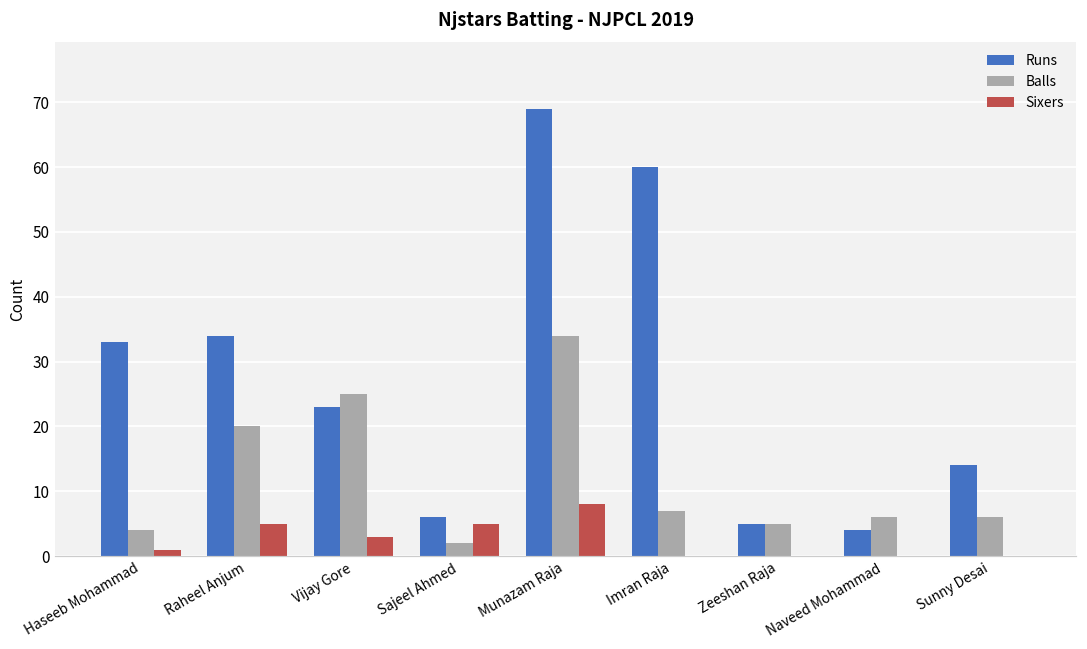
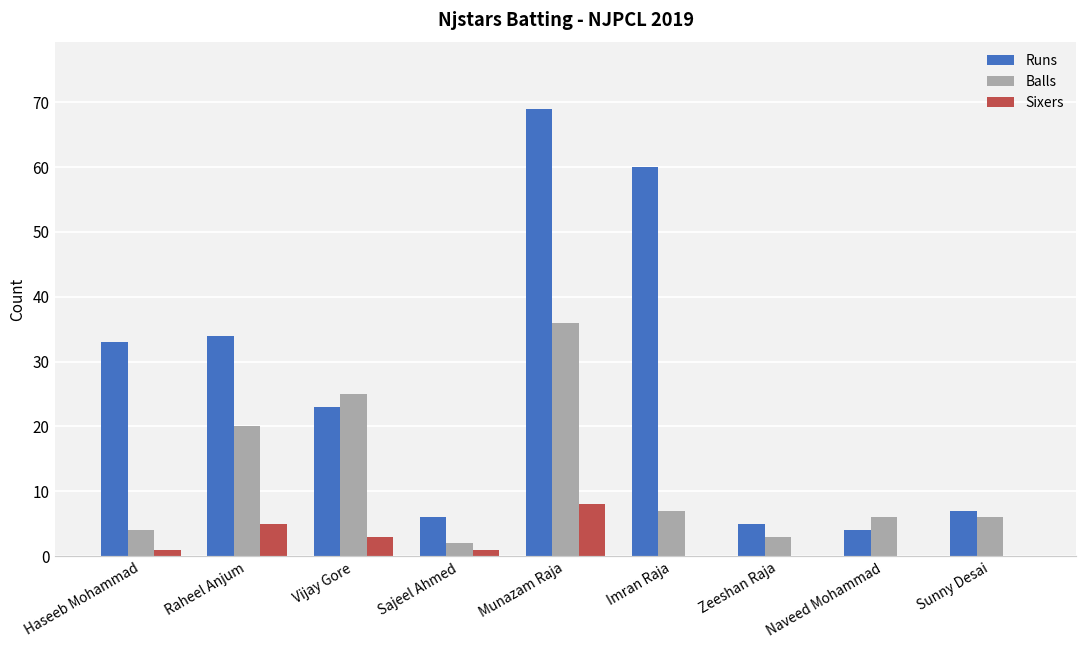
Sixers, Sajeel Ahmed: 5 -> 1
Balls, Munazam Raja: 34 -> 36
Balls, Zeeshan Raja: 5 -> 3
Runs, Sunny Desai: 14 -> 7
